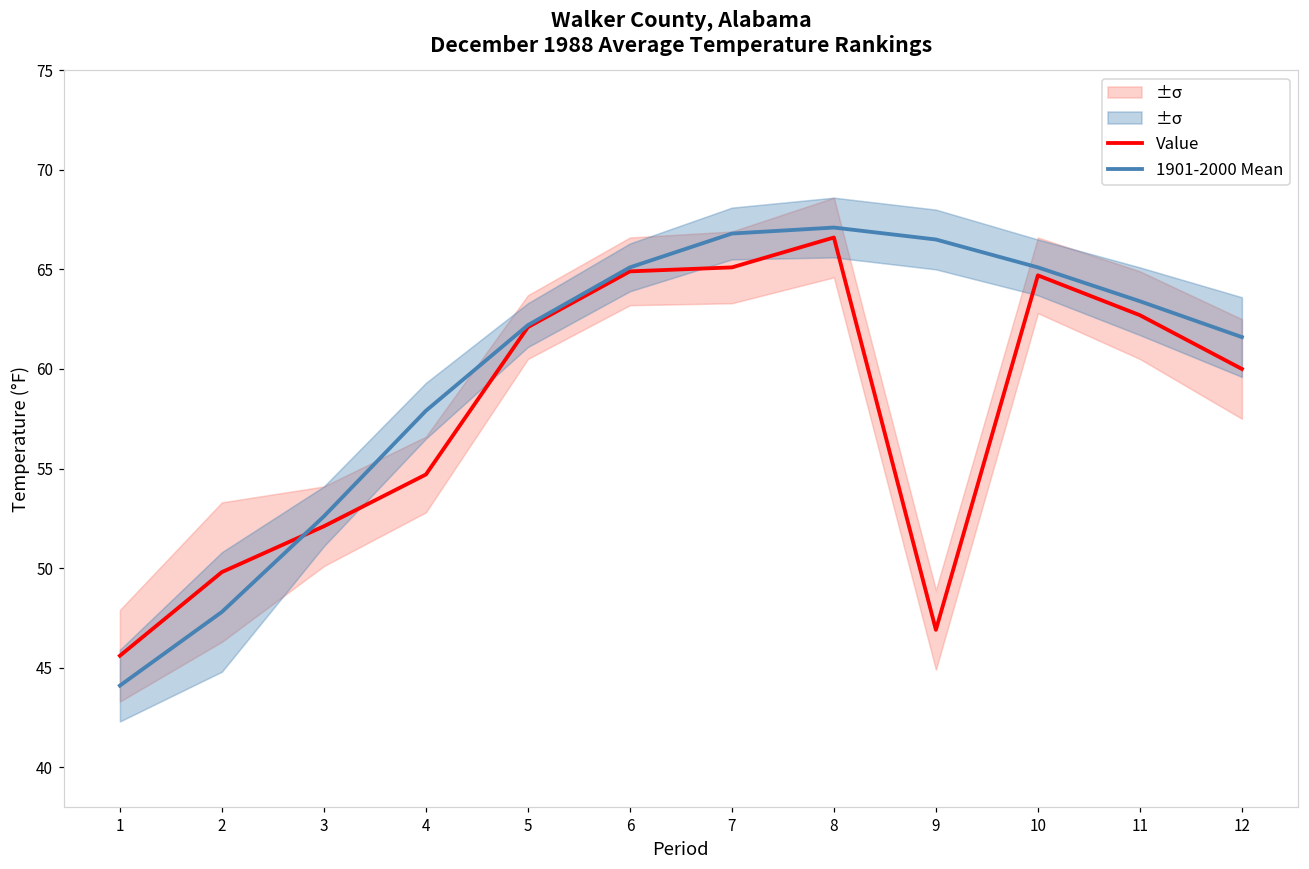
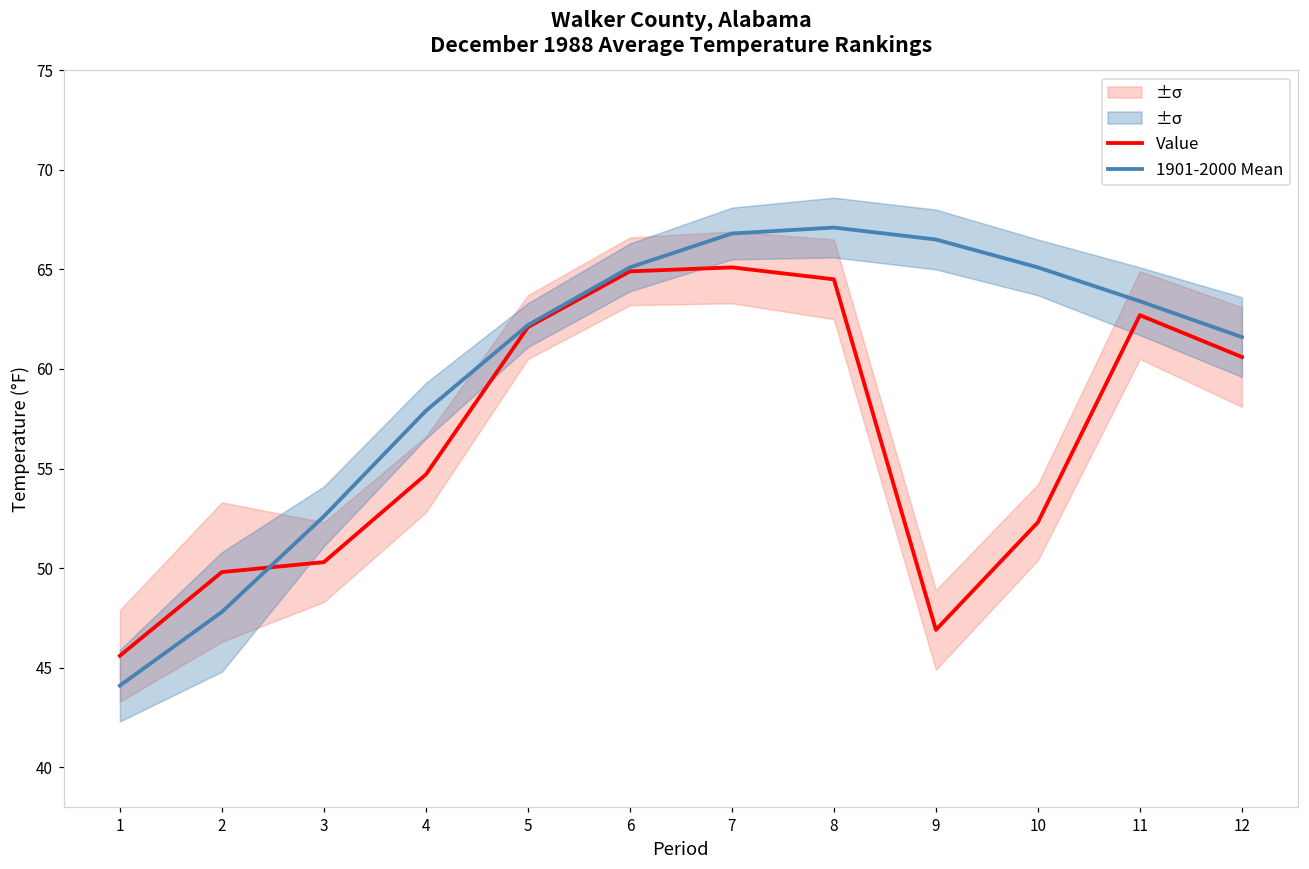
Value, 3: 52.1 -> 50.3
Value, 8: 66.6 -> 64.5
Value, 10: 64.7 -> 52.3
Value, 12: 60.0 -> 60.6
